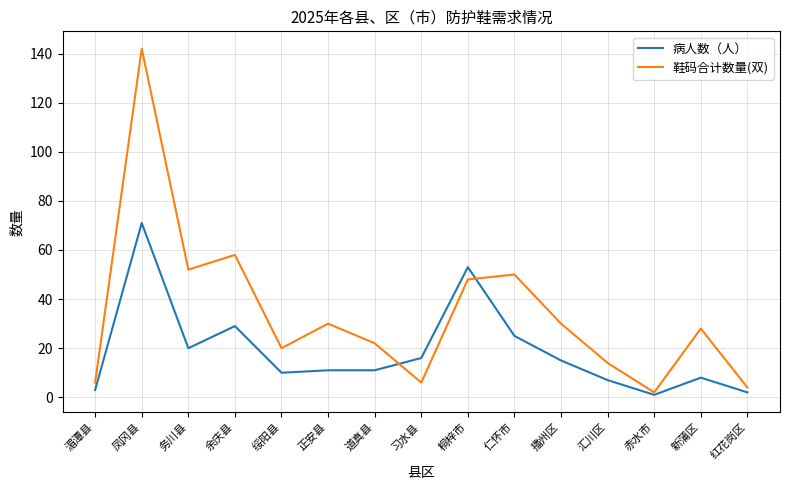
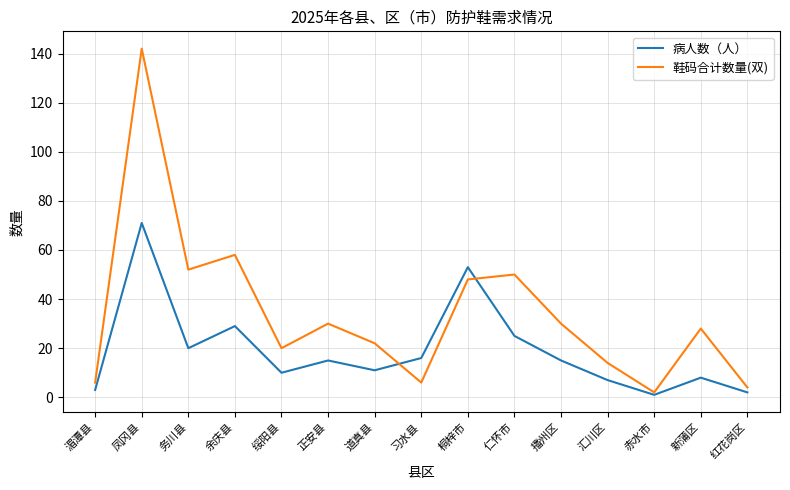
病人数（人）, 正安县: 11 -> 15
